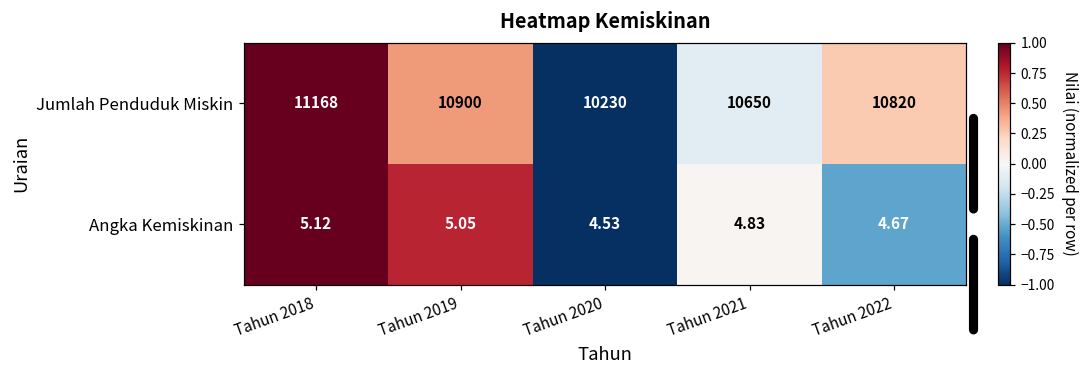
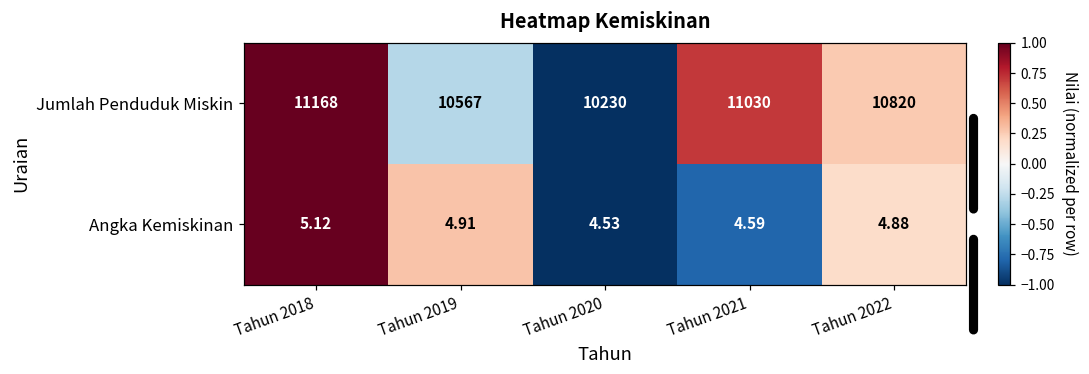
Jumlah Penduduk Miskin, Tahun 2019: 10900 -> 10567
Jumlah Penduduk Miskin, Tahun 2021: 10650 -> 11030
Angka Kemiskinan, Tahun 2019: 5.05 -> 4.91
Angka Kemiskinan, Tahun 2021: 4.83 -> 4.59
Angka Kemiskinan, Tahun 2022: 4.67 -> 4.88
